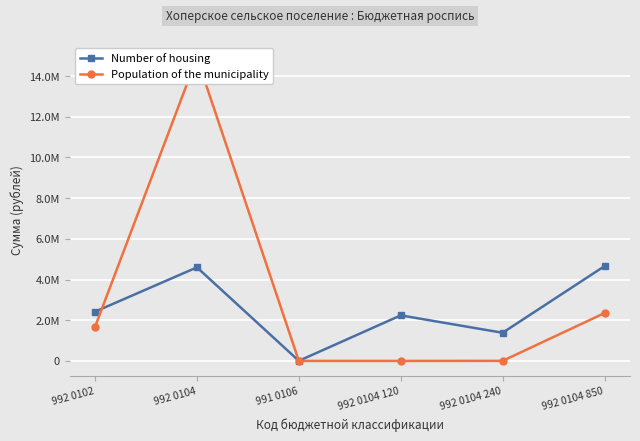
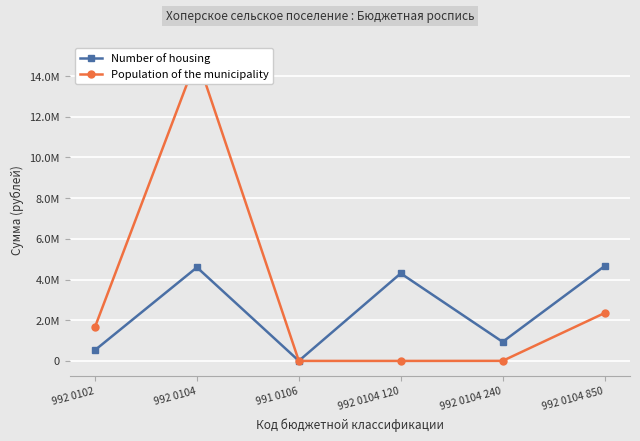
Number of housing, 992 0102: 2400000 -> 500000
Number of housing, 992 0104 120: 2200000 -> 4300000
Number of housing, 992 0104 240: 1400000 -> 900000
